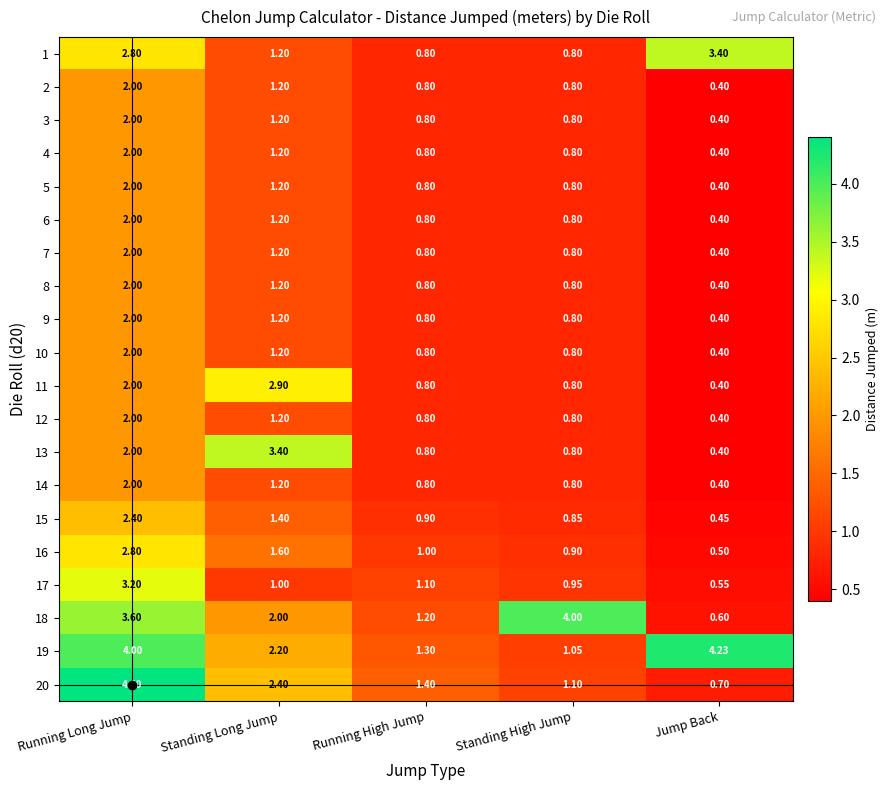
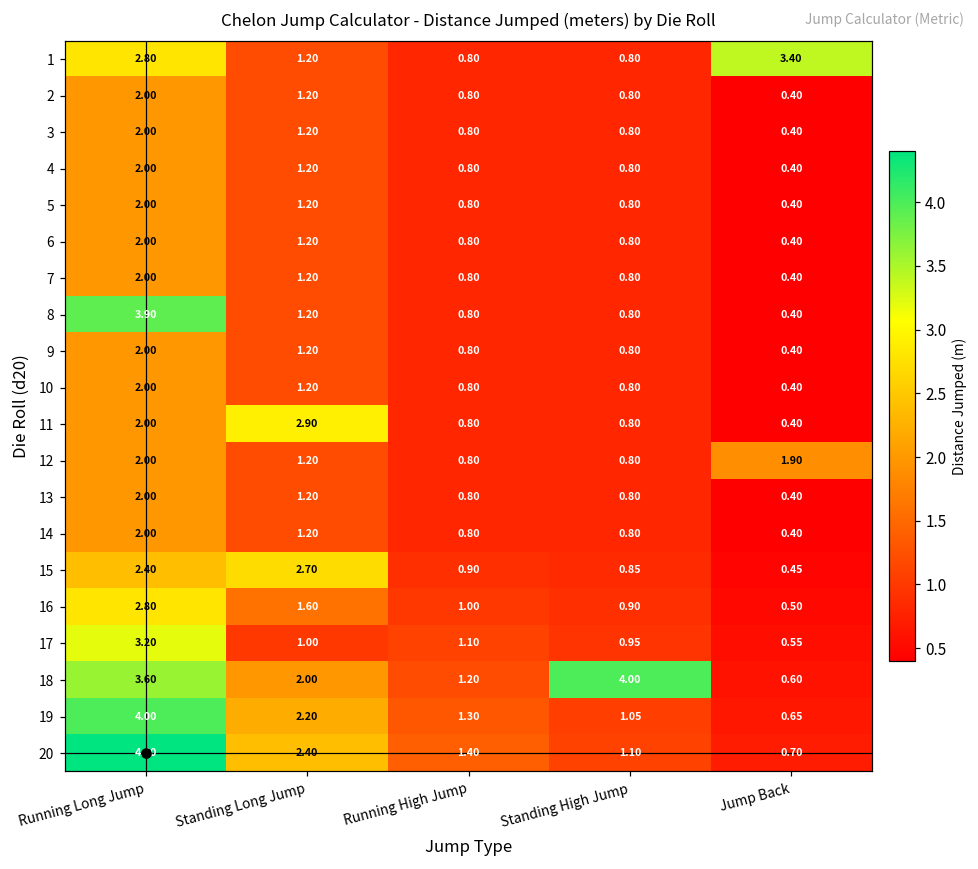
8, Running Long Jump: 2.00 -> 3.90
12, Jump Back: 0.40 -> 1.90
13, Standing Long Jump: 3.40 -> 1.20
15, Standing Long Jump: 1.40 -> 2.70
19, Jump Back: 4.23 -> 0.65
